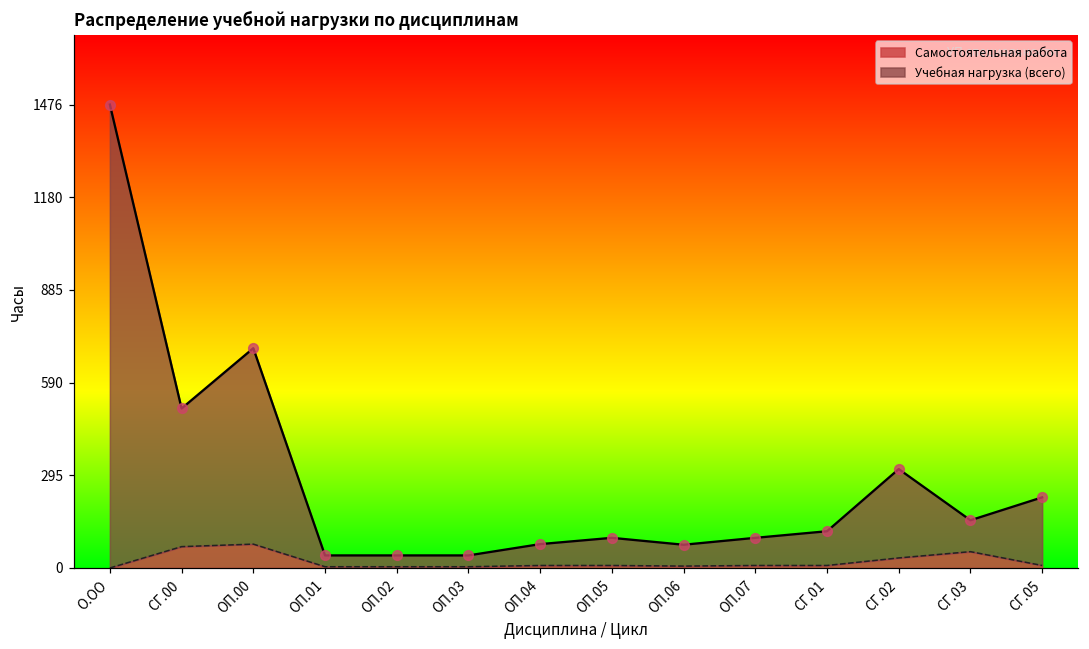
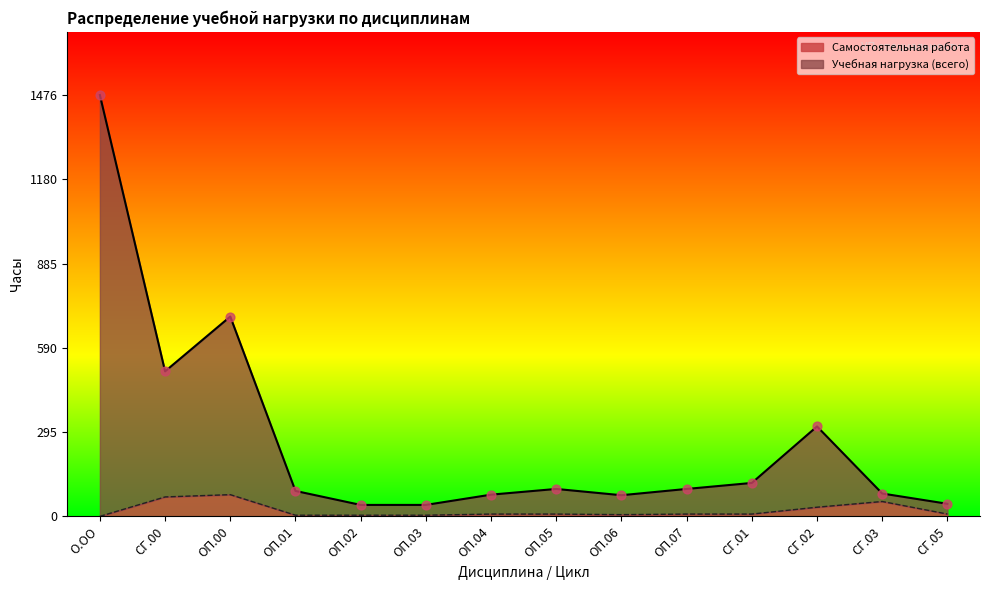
Учебная нагрузка (всего), ОП.01: 40 -> 90
Учебная нагрузка (всего), СГ.03: 150 -> 80
Учебная нагрузка (всего), СГ.05: 230 -> 40
